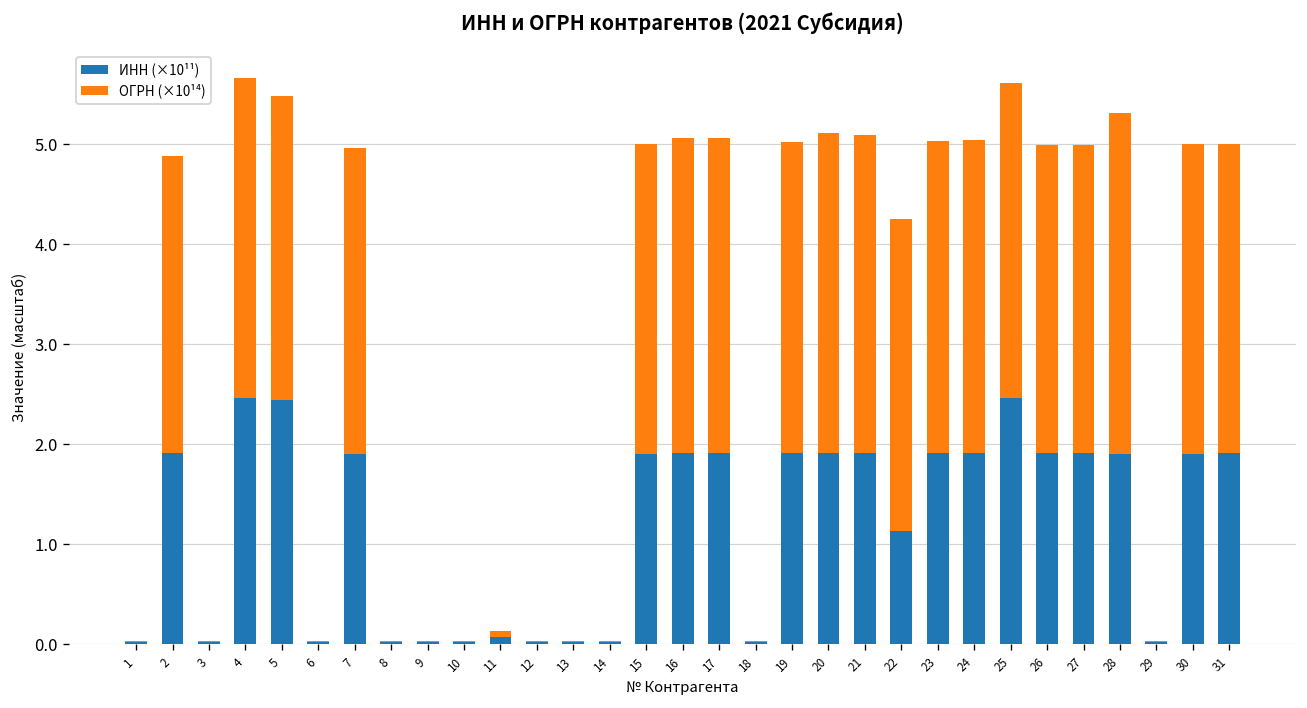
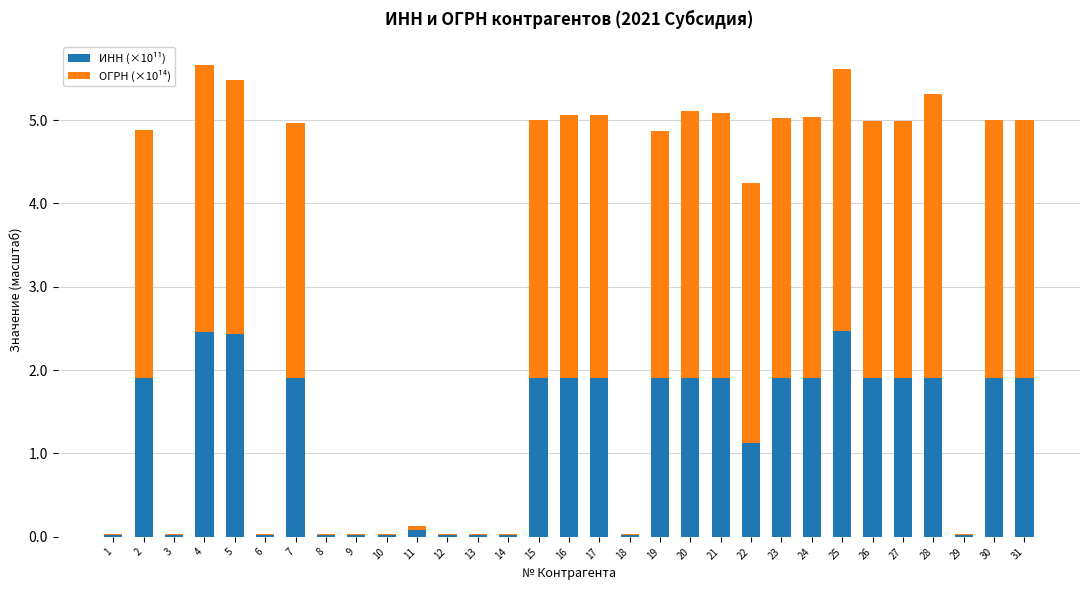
ОГРН (×10¹⁴), 19: 3.1 -> 3.0
